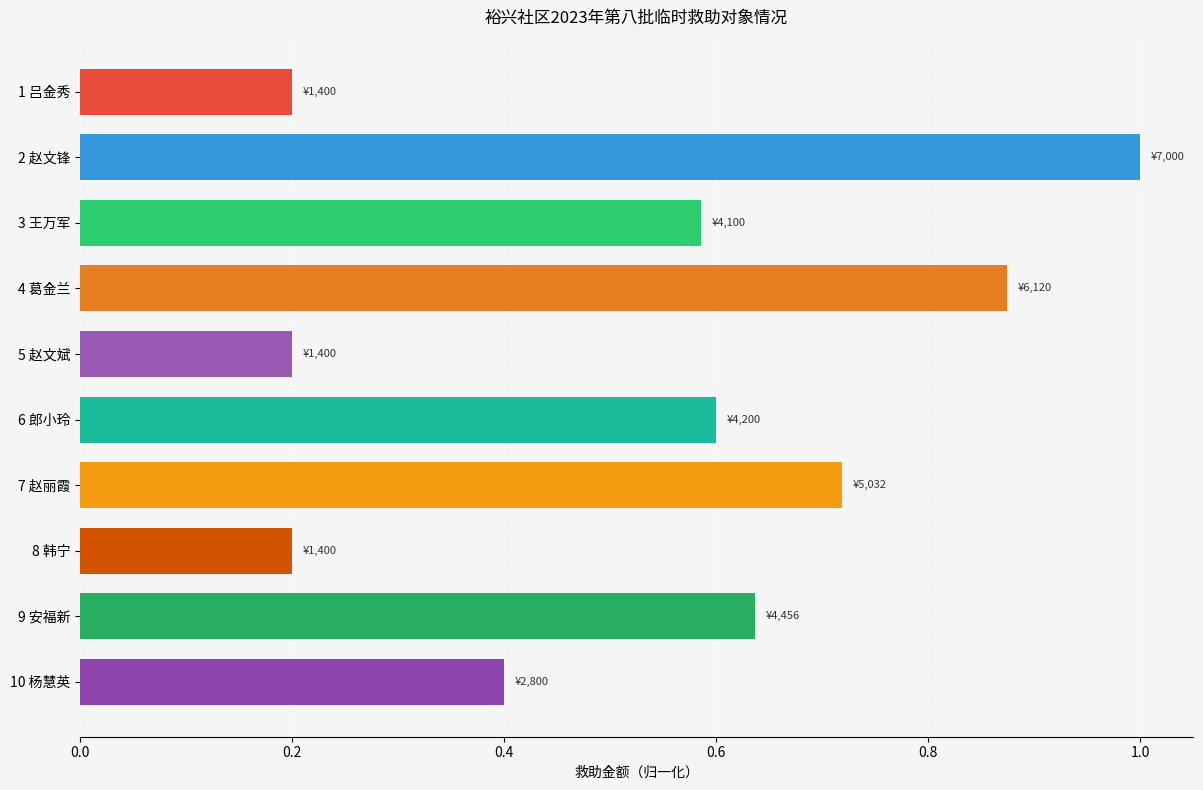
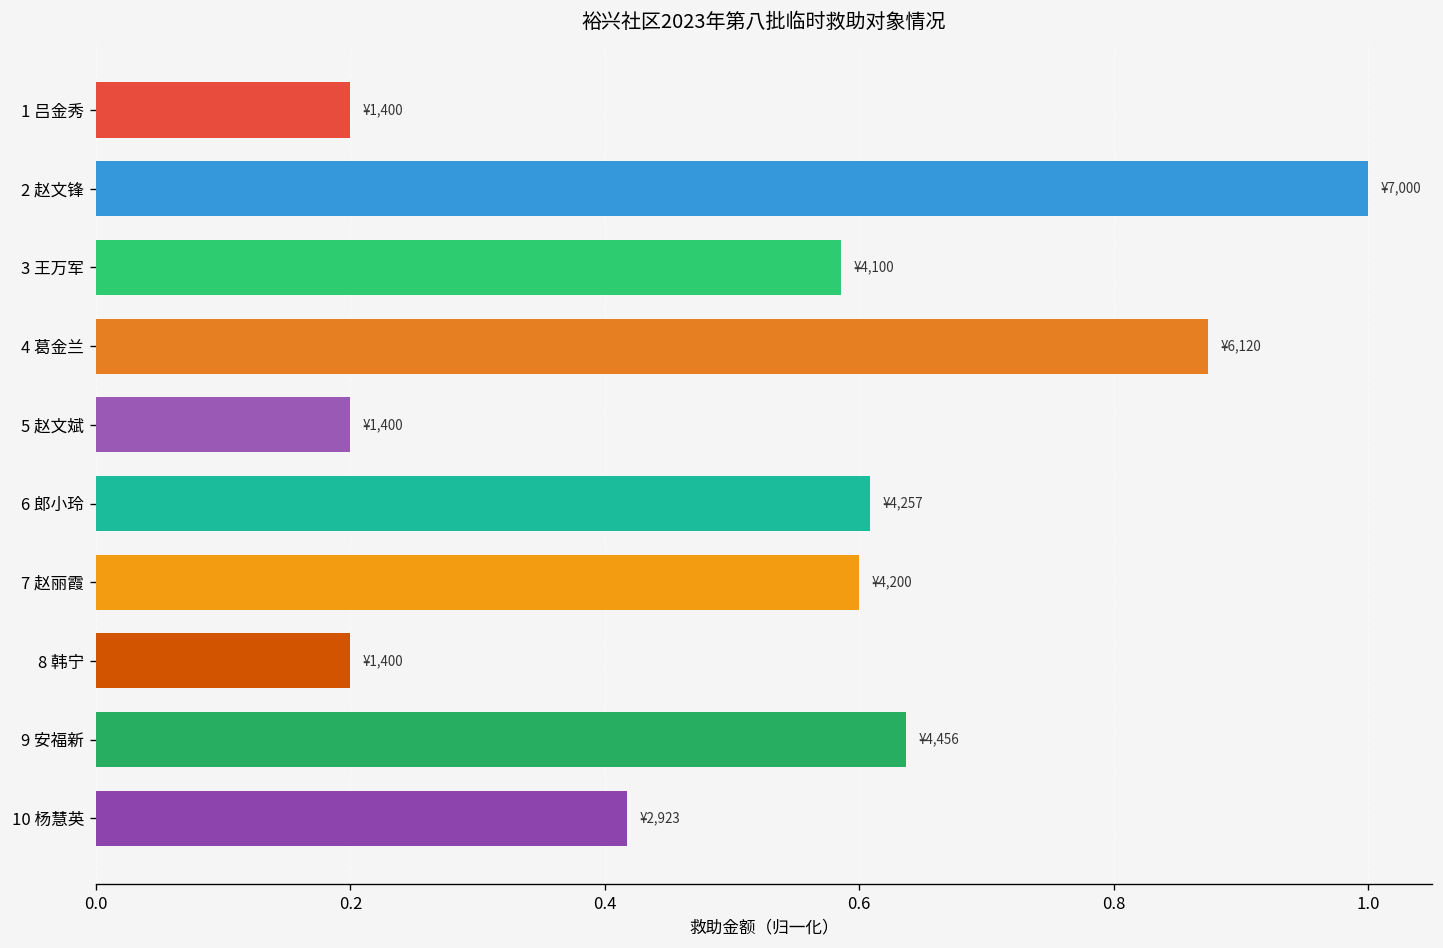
6 郎小玲: ¥4,200 -> ¥4,257
7 赵丽霞: ¥5,032 -> ¥4,200
10 杨慧英: ¥2,800 -> ¥2,923
